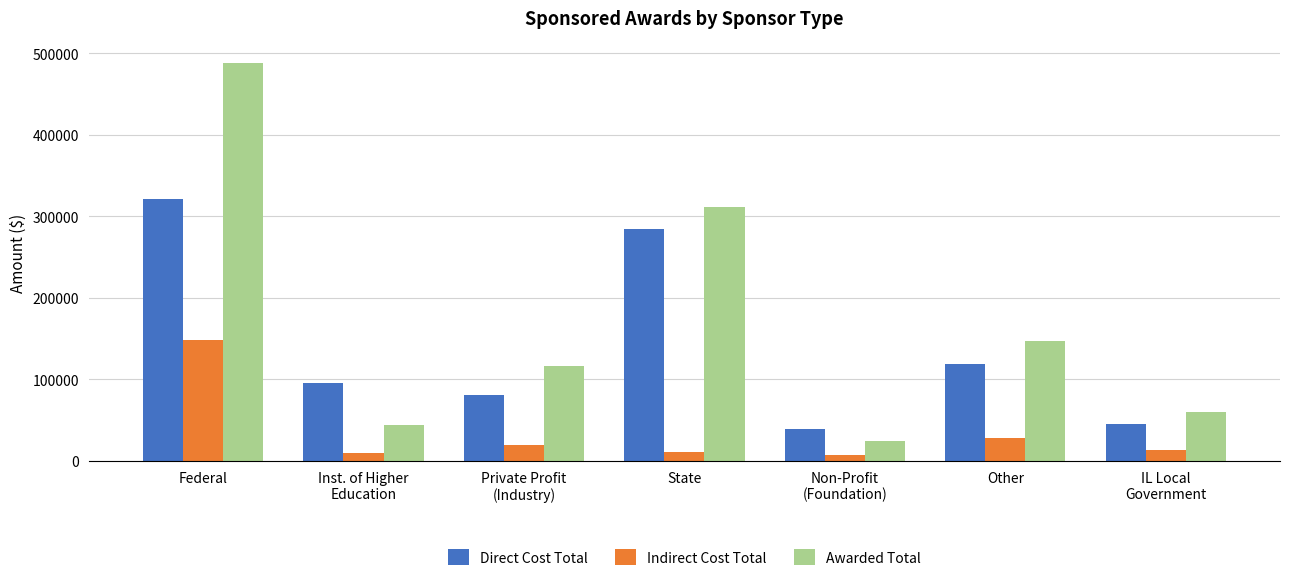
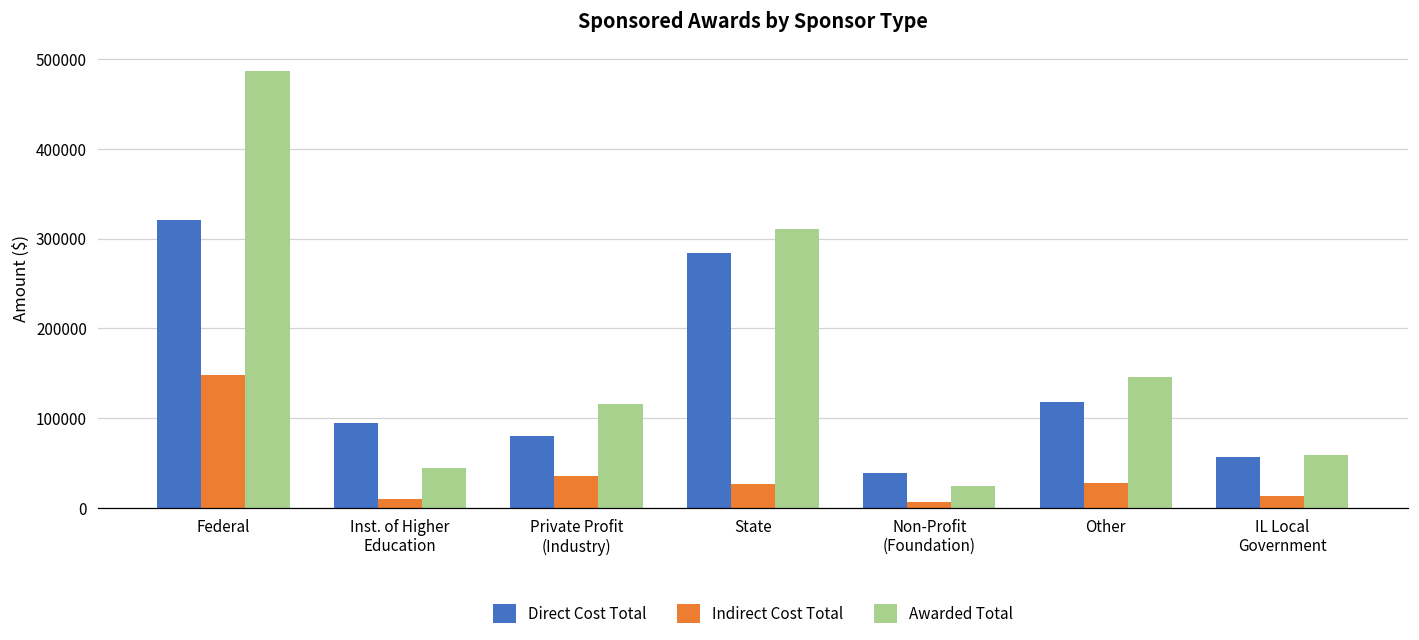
Indirect Cost Total, Private Profit (Industry): 20000 -> 40000
Indirect Cost Total, State: 10000 -> 30000
Direct Cost Total, IL Local Government: 50000 -> 60000
